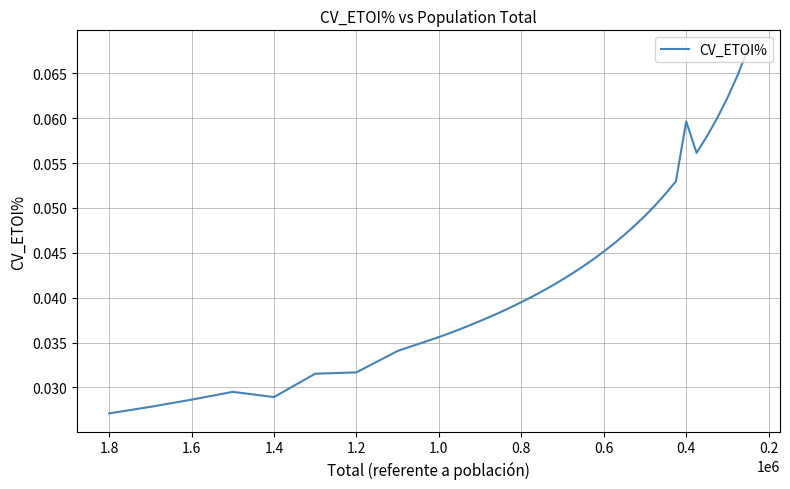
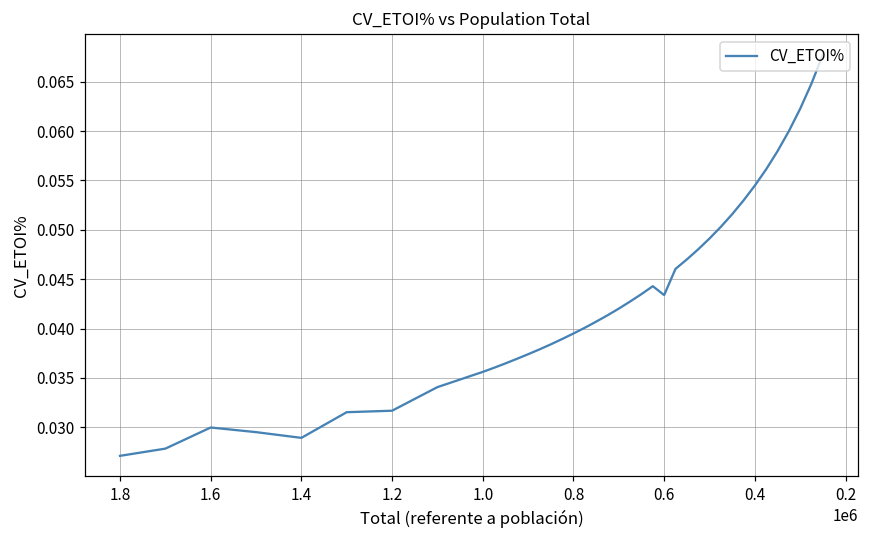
1.6: 0.029 -> 0.030
0.6: 0.045 -> 0.043
0.4: 0.060 -> 0.054
